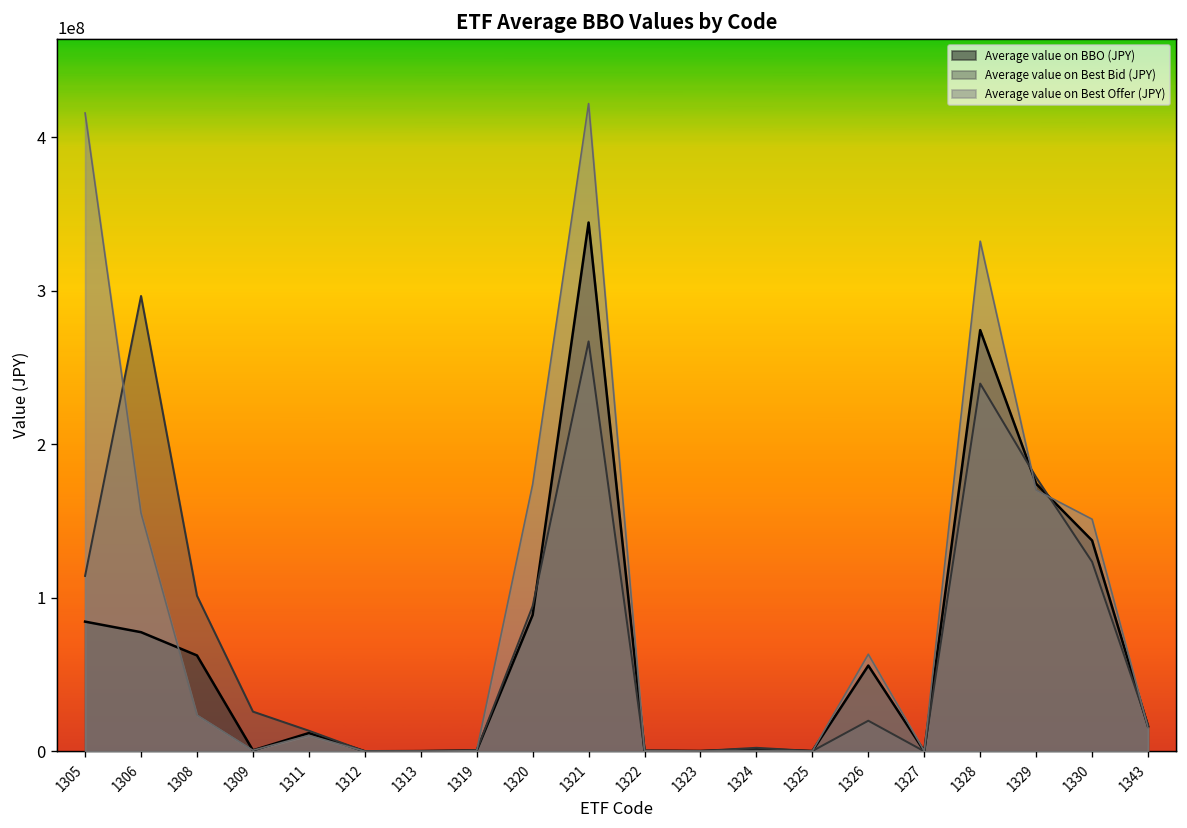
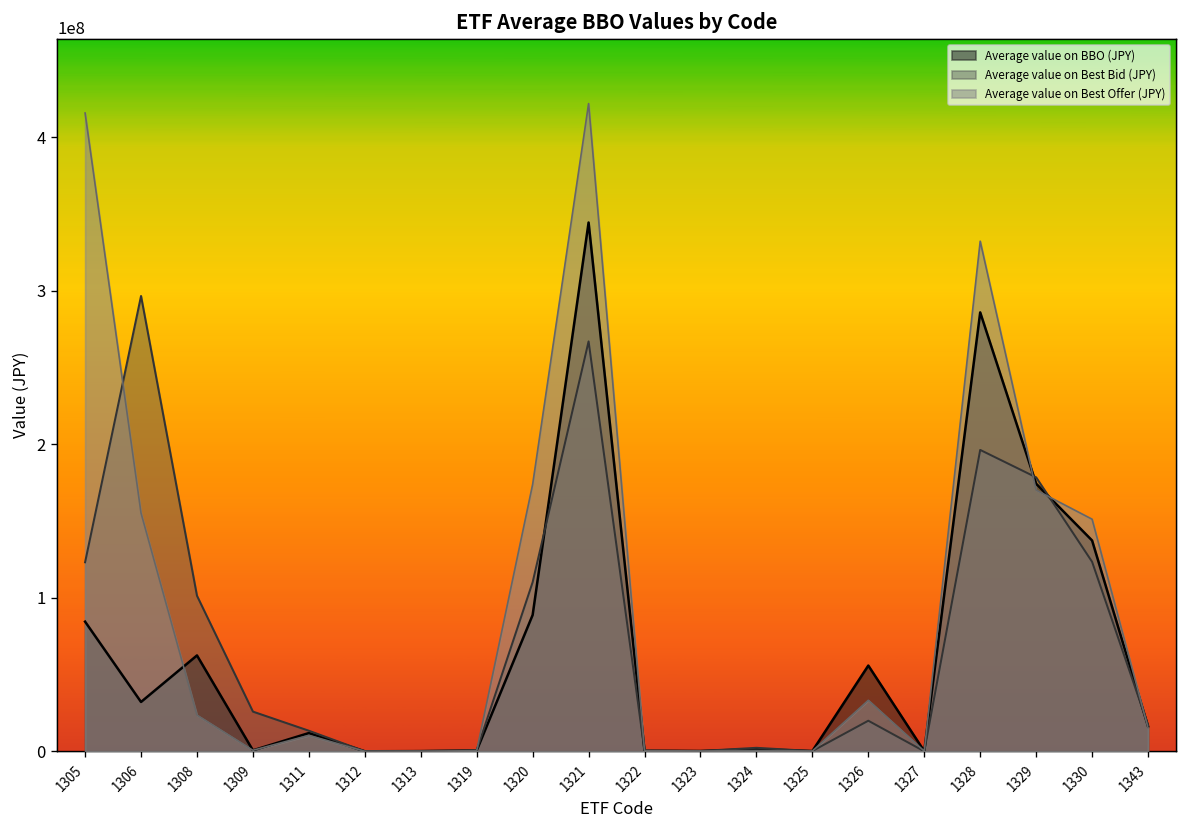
Average value on Best Bid (JPY), 1305: 114000000 -> 123000000
Average value on BBO (JPY), 1306: 78000000 -> 32000000
Average value on Best Bid (JPY), 1320: 95000000 -> 110000000
Average value on Best Offer (JPY), 1326: 63000000 -> 33000000
Average value on BBO (JPY), 1328: 274000000 -> 286000000
Average value on Best Bid (JPY), 1328: 240000000 -> 196000000
